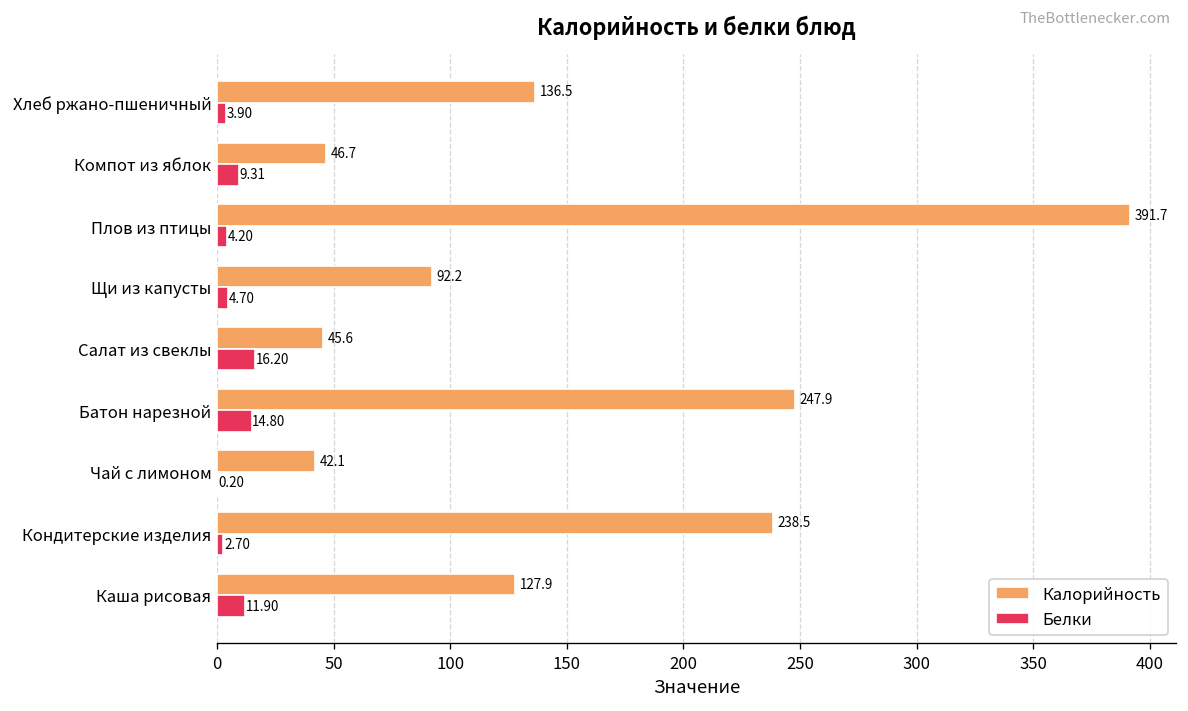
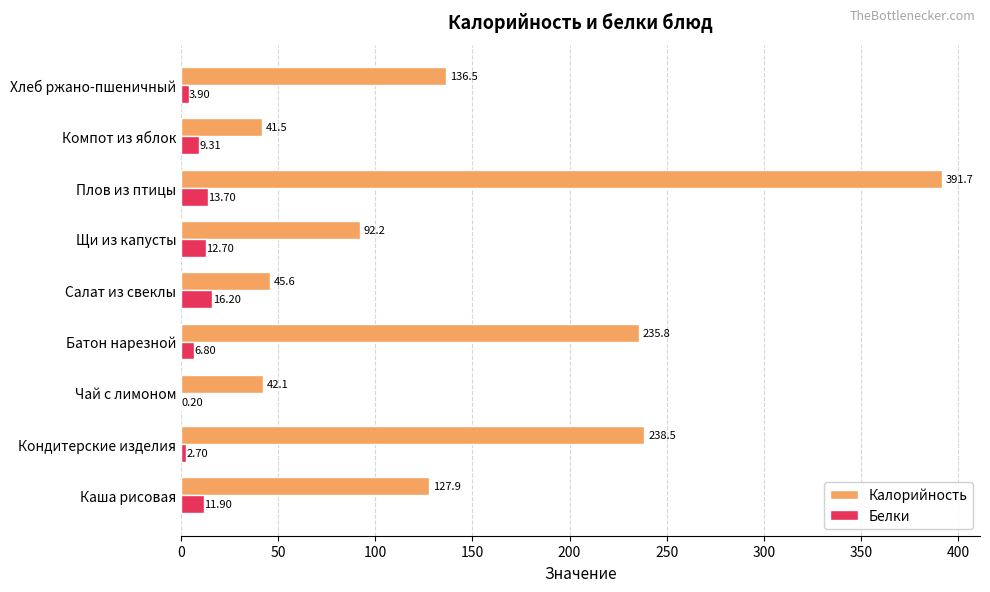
Калорийность, Компот из яблок: 46.7 -> 41.5
Белки, Плов из птицы: 4.20 -> 13.70
Белки, Щи из капусты: 4.70 -> 12.70
Калорийность, Батон нарезной: 247.9 -> 235.8
Белки, Батон нарезной: 14.80 -> 6.80
